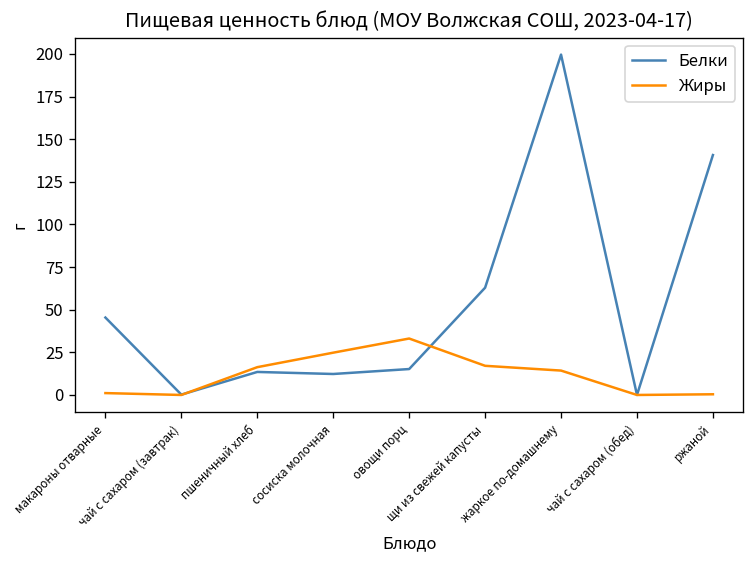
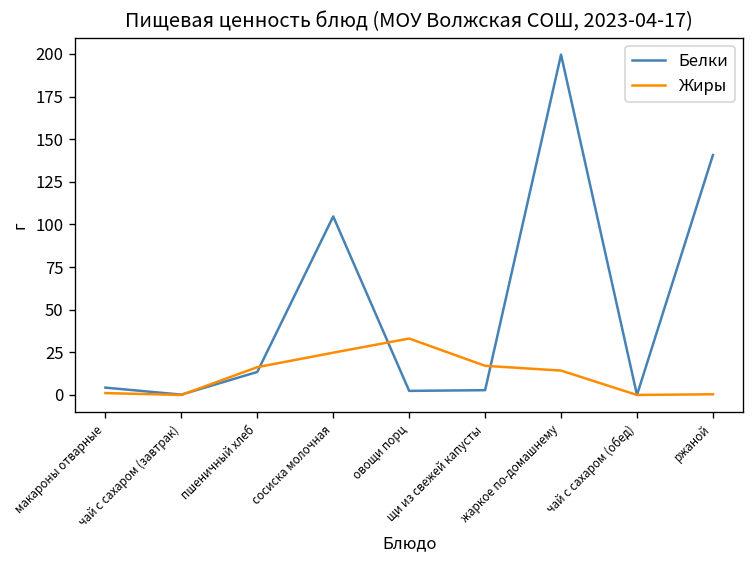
Белки, макароны отварные: 45 -> 4
Белки, сосиска молочная: 12 -> 105
Белки, овощи порц: 15 -> 2
Белки, щи из свежей капусты: 63 -> 3
